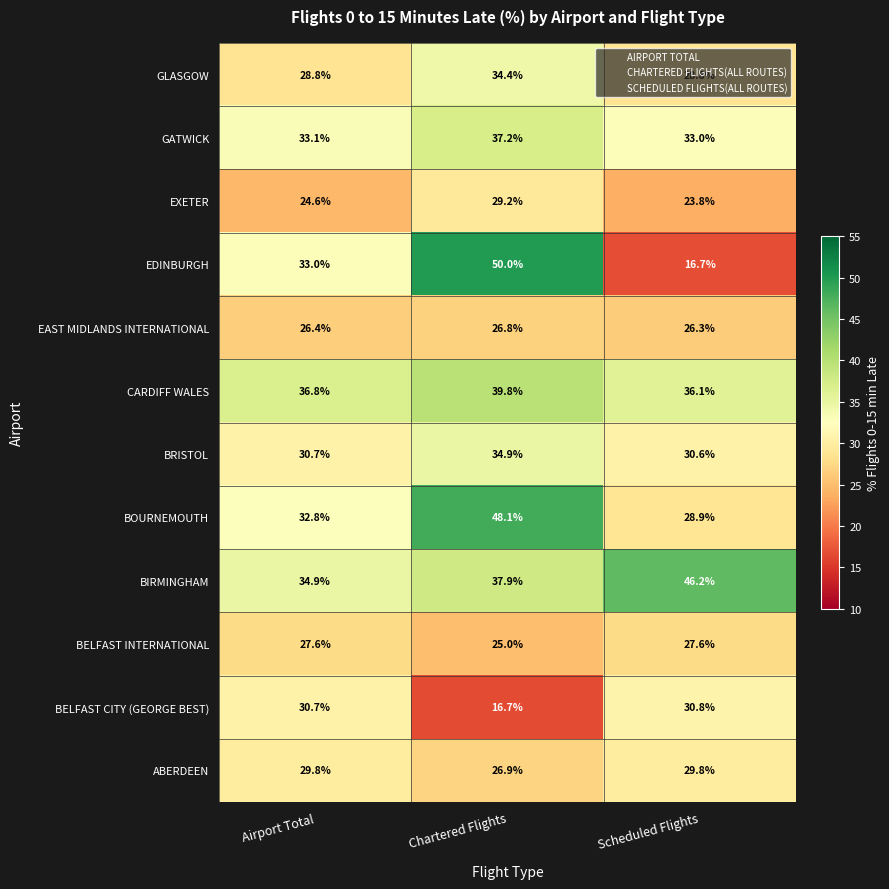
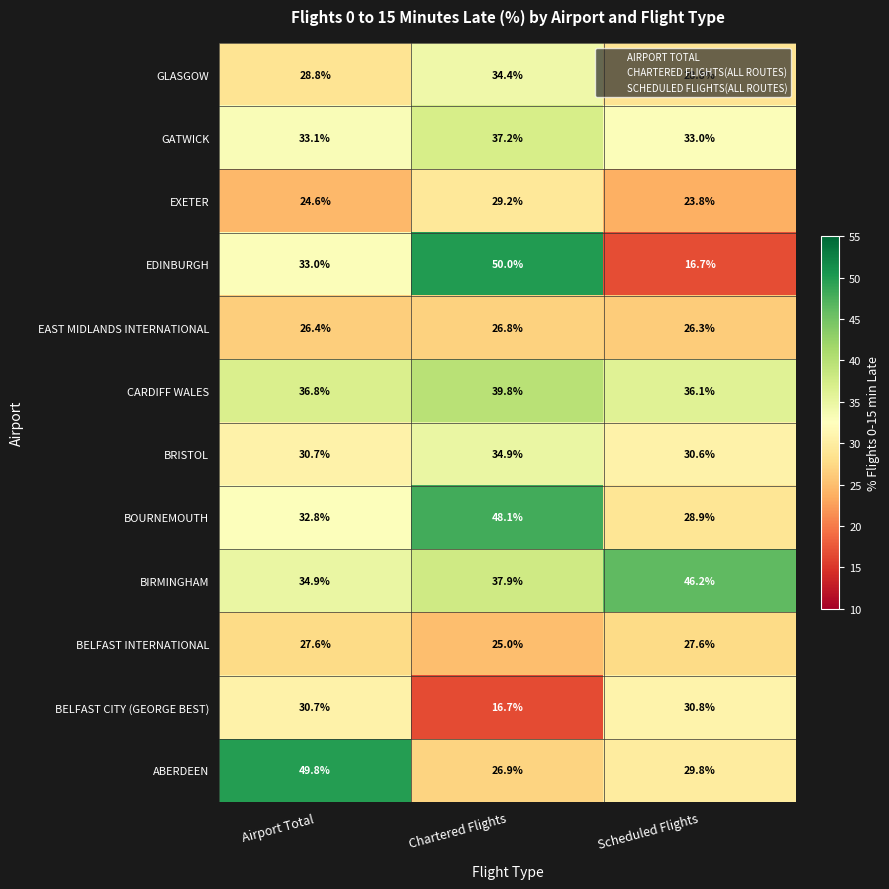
ABERDEEN, Airport Total: 29.8% -> 49.8%
